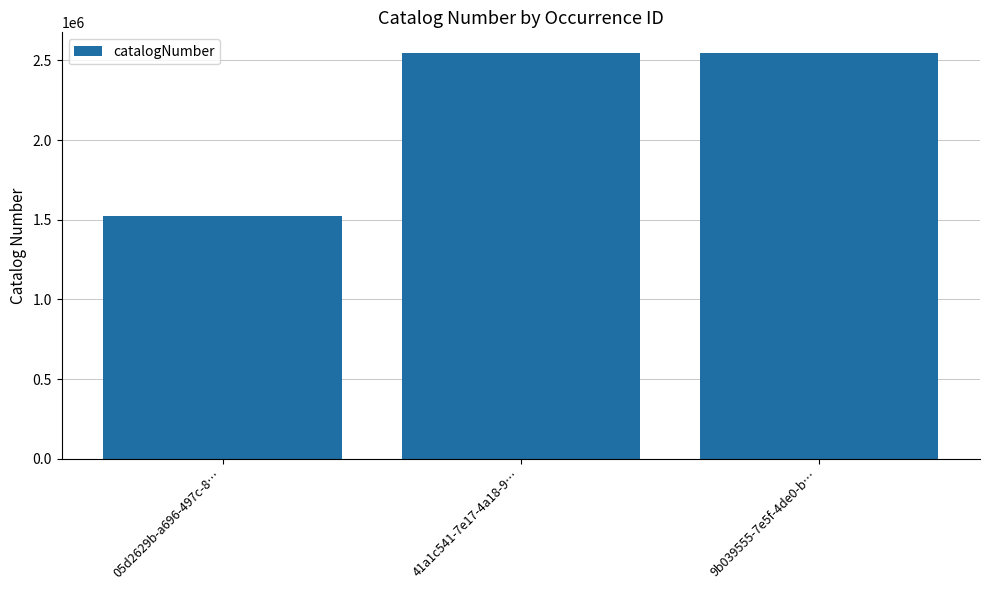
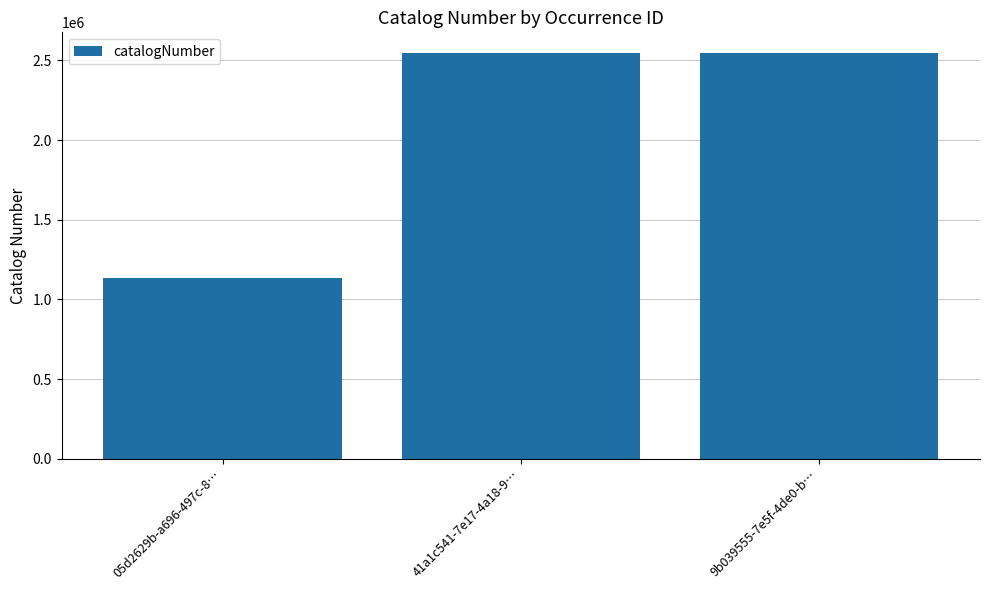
05d2629b-a696-497c-8…: 1530000 -> 1130000
